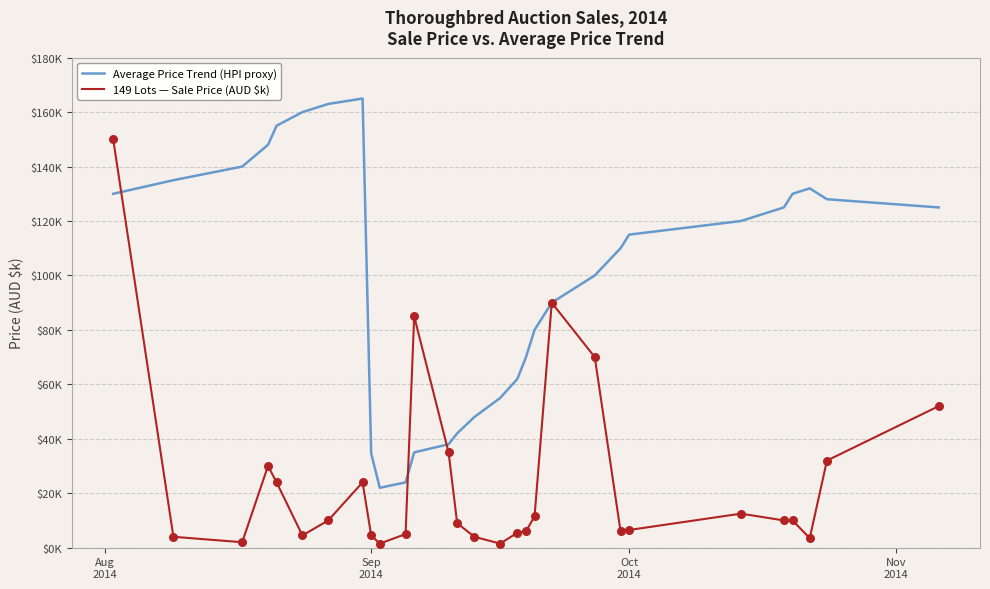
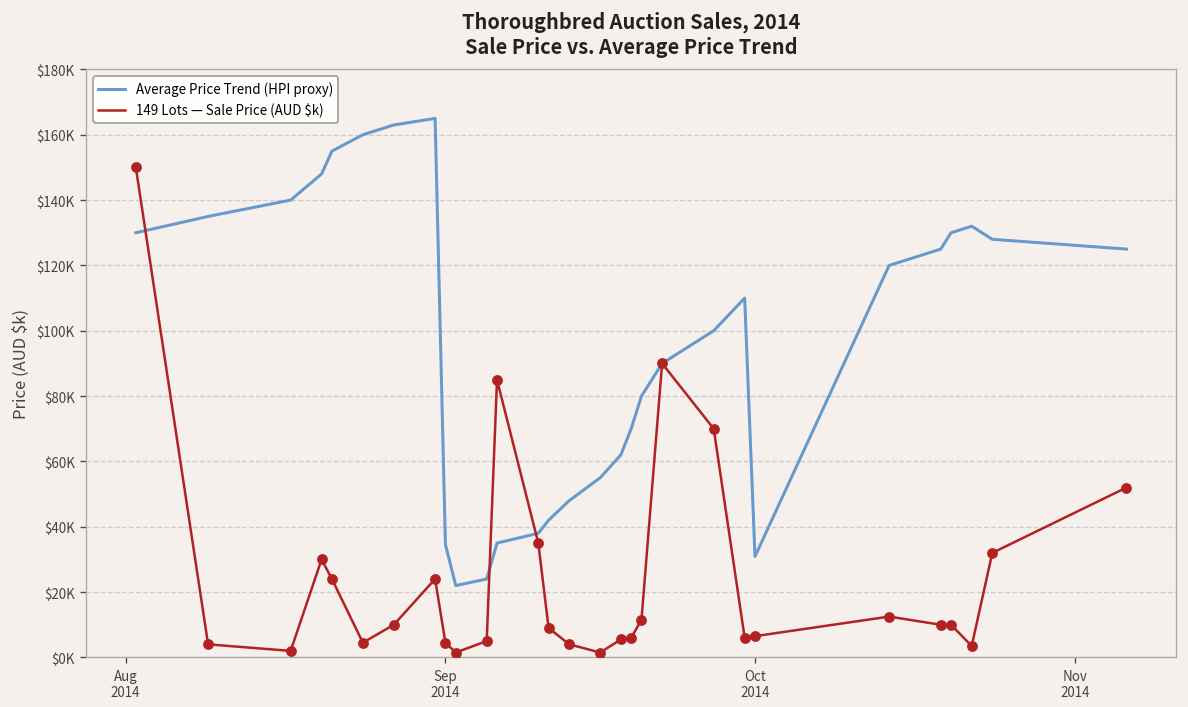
Average Price Trend (HPI proxy), Oct 2014: $115000 -> $31000
